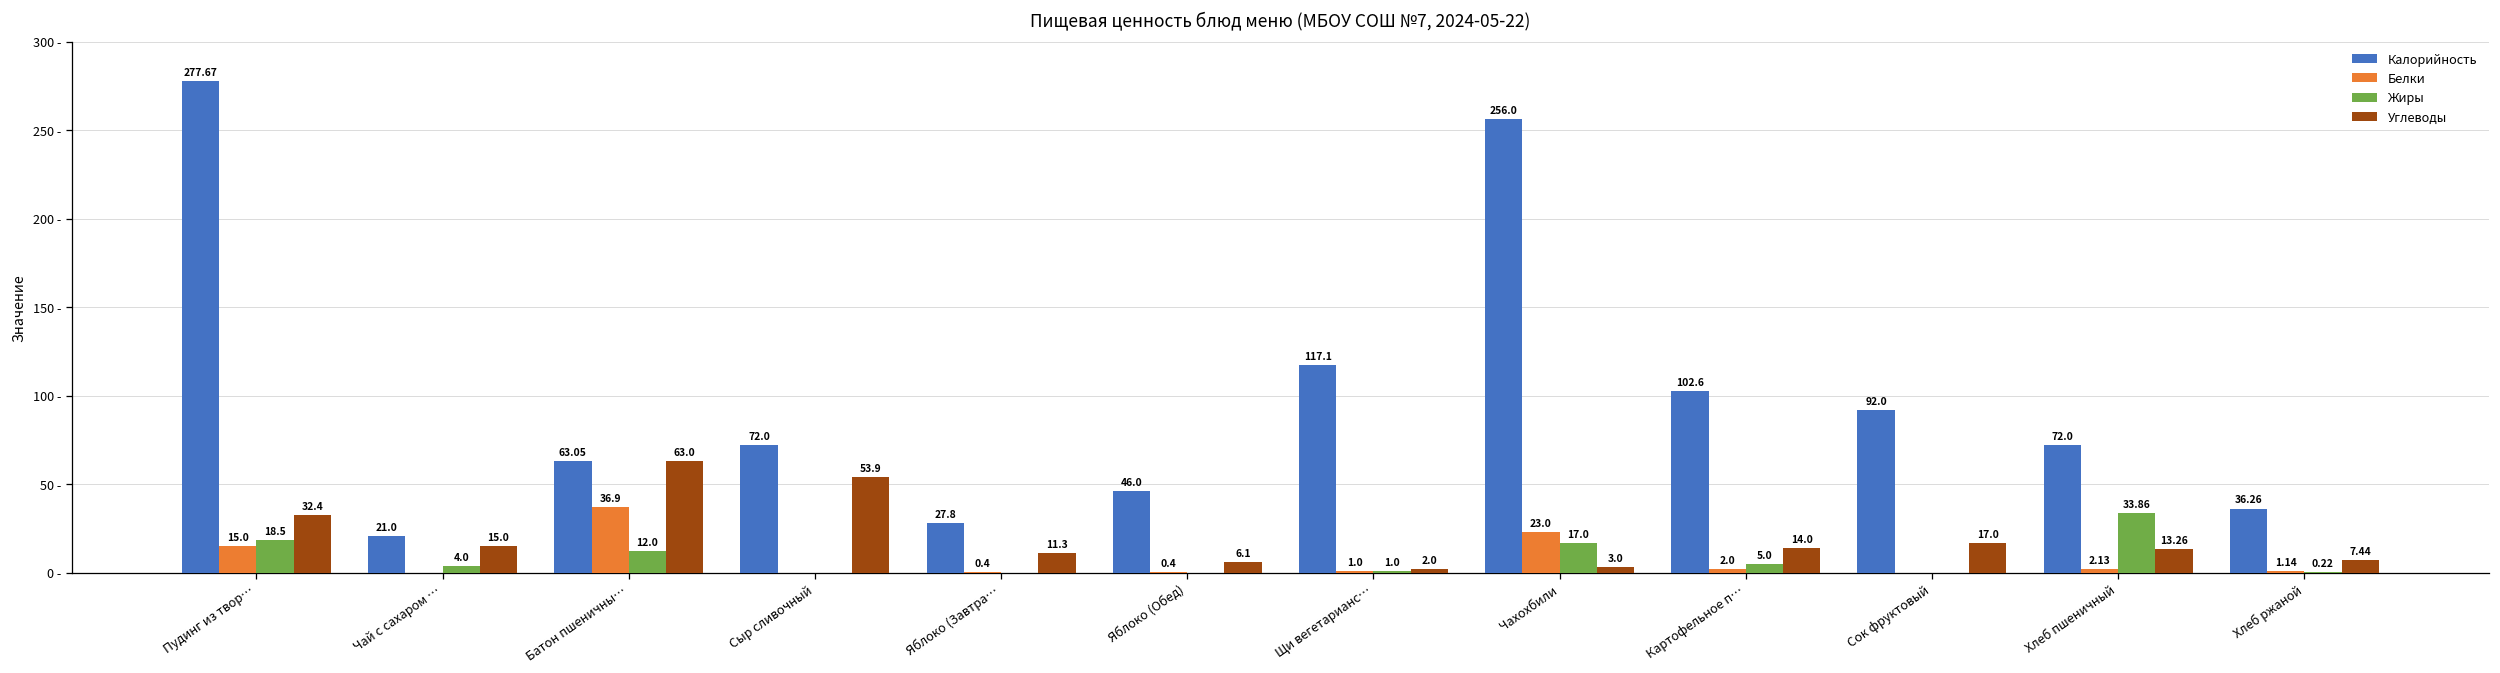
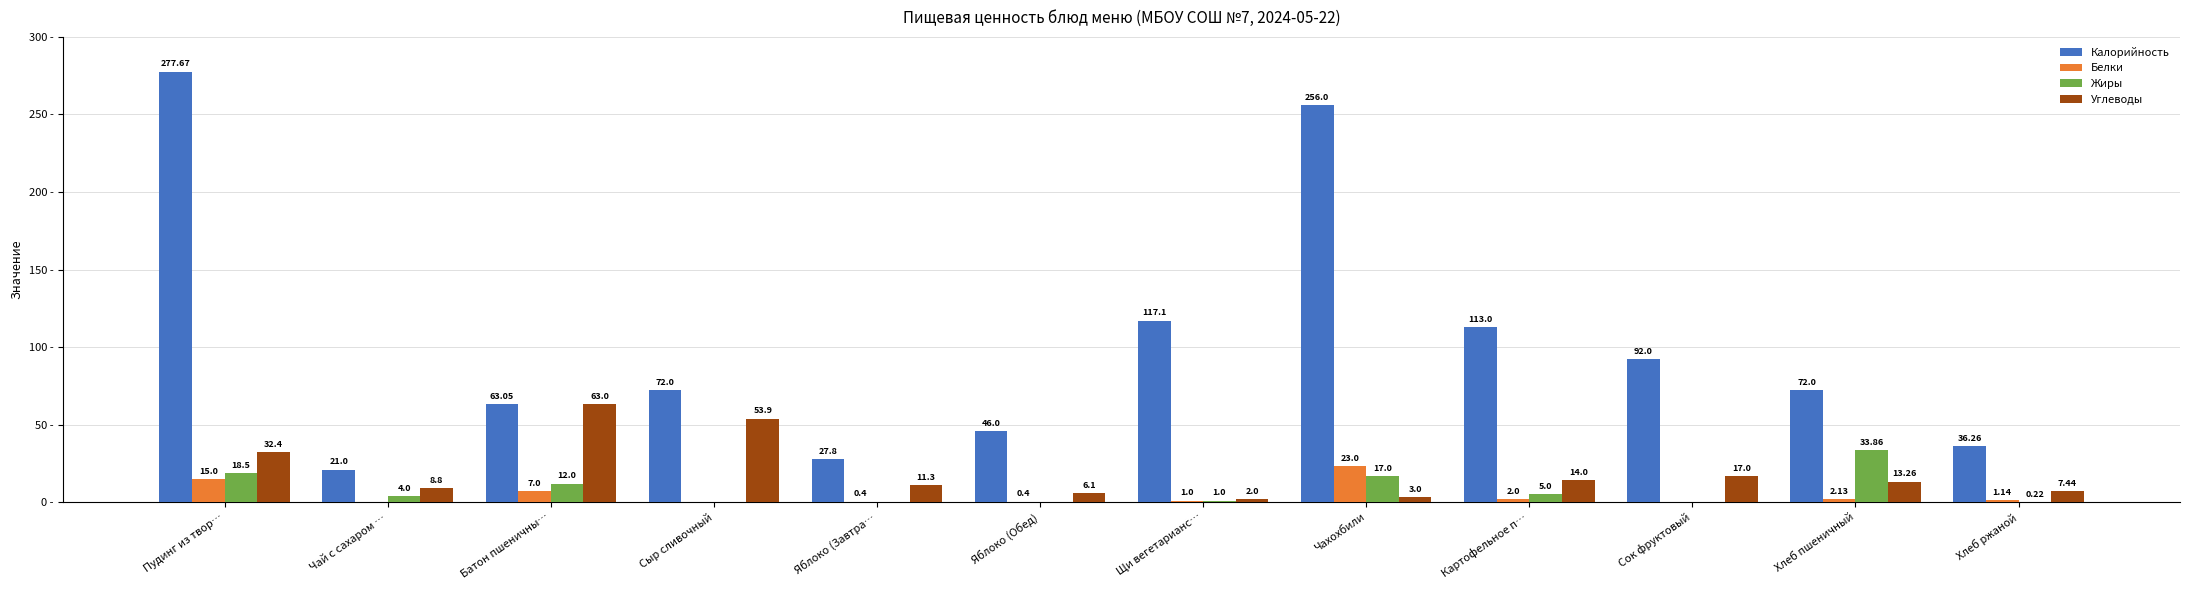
Углеводы, Чай с сахаром …: 15.0 -> 8.8
Белки, Батон пшеничны…: 36.9 -> 7.0
Калорийность, Картофельное п…: 102.6 -> 113.0
